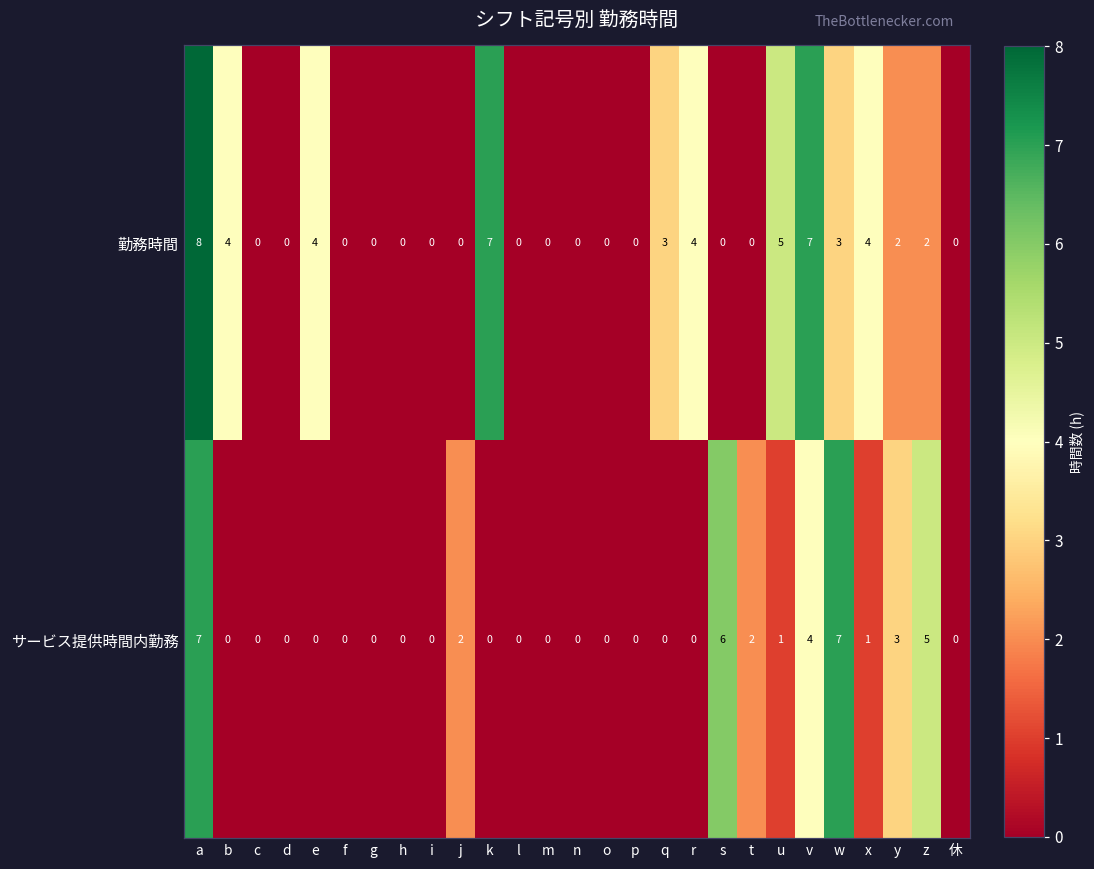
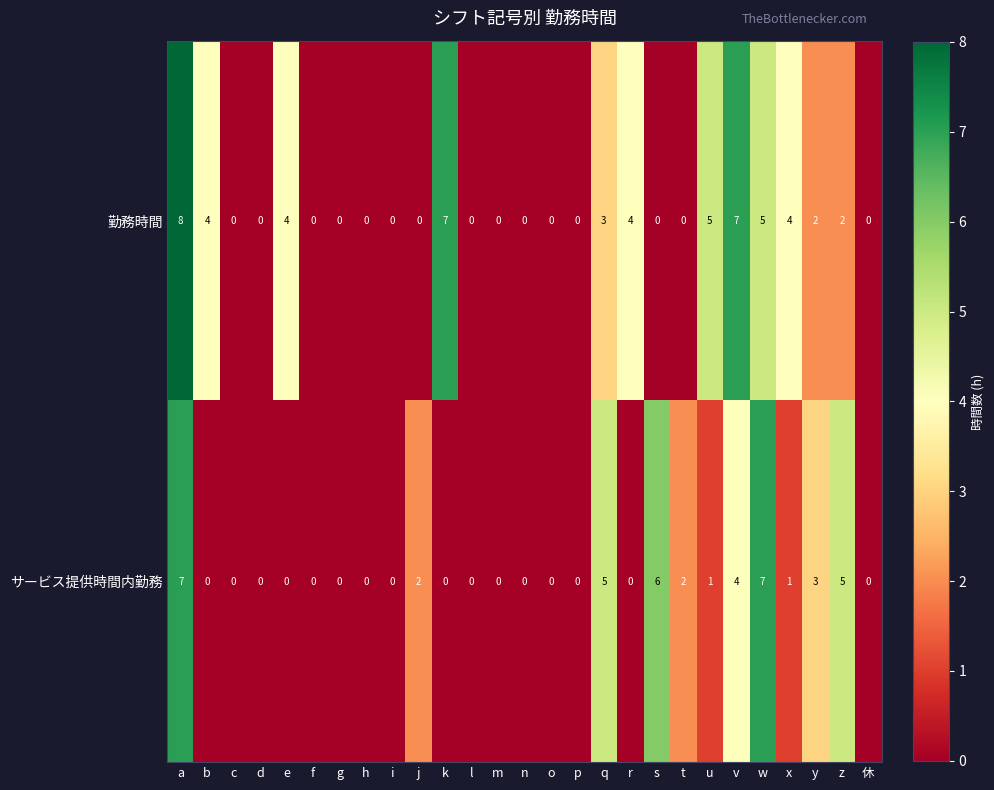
勤務時間, w: 3 -> 5
サービス提供時間内勤務, q: 0 -> 5
